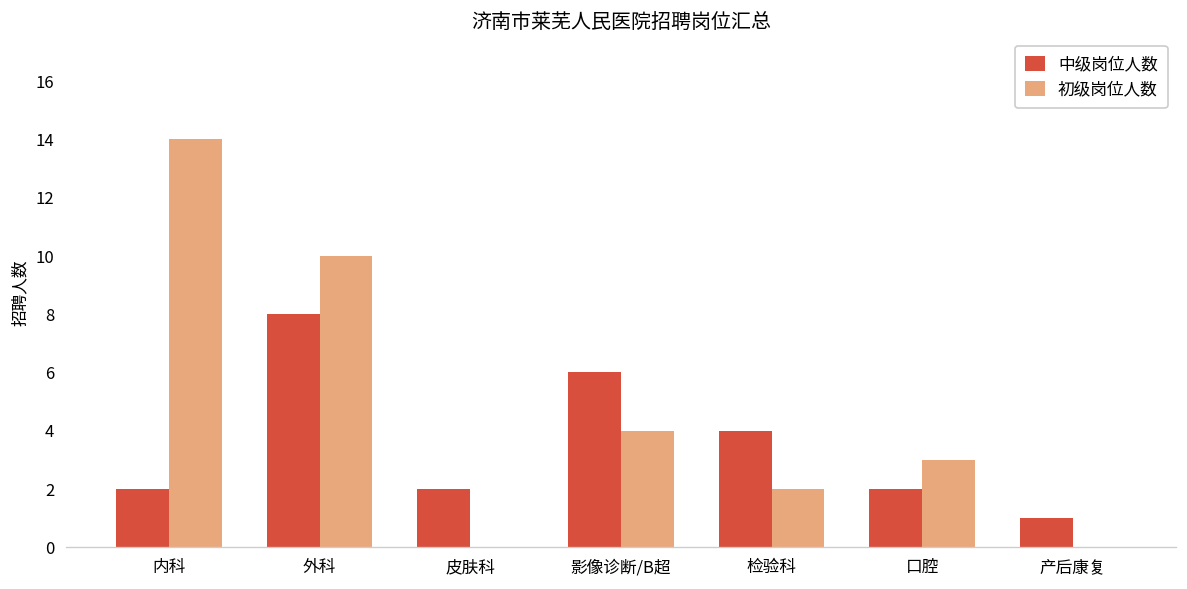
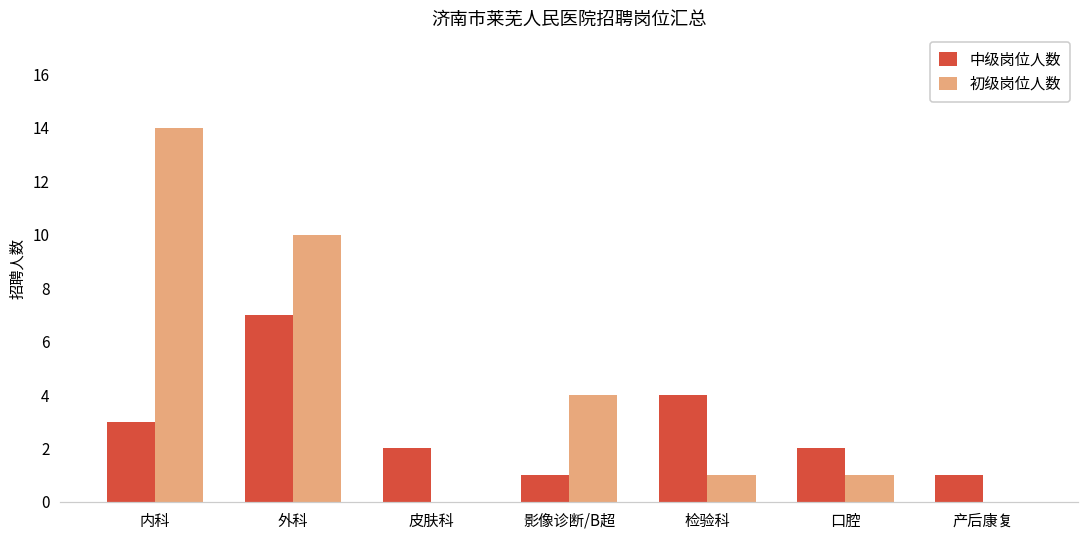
中级岗位人数, 内科: 2 -> 3
中级岗位人数, 外科: 8 -> 7
中级岗位人数, 影像诊断/B超: 6 -> 1
初级岗位人数, 检验科: 2 -> 1
初级岗位人数, 口腔: 3 -> 1
